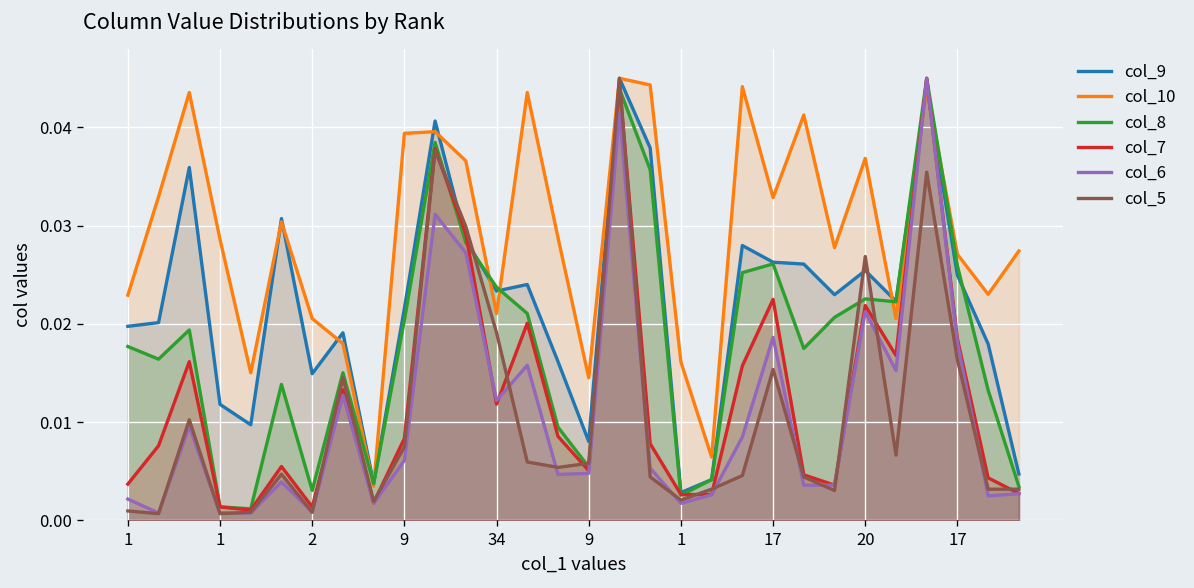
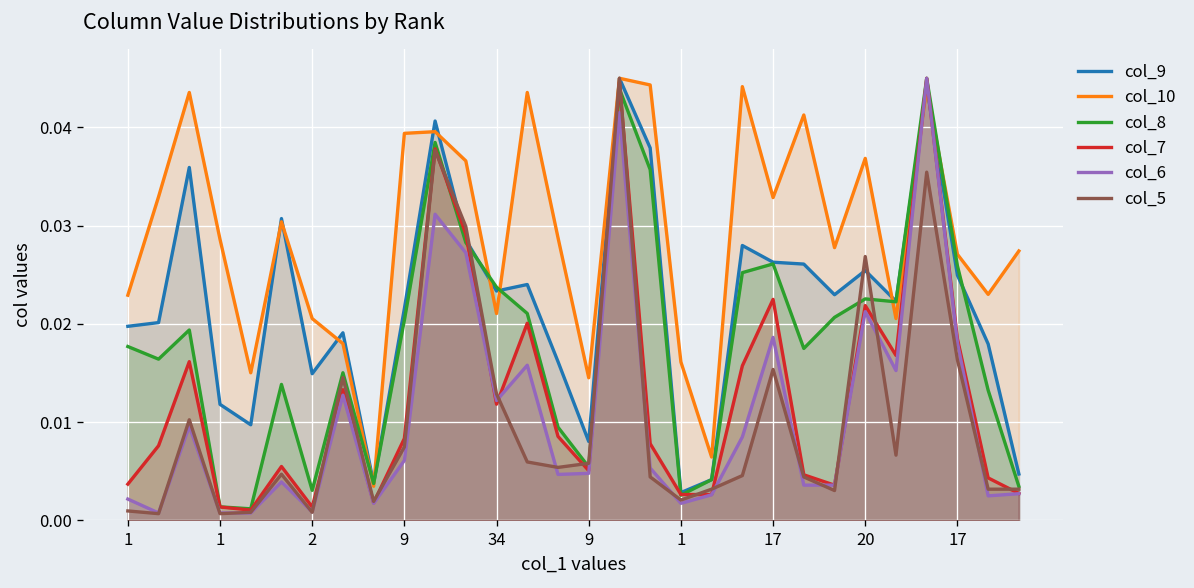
col_5, 34: 0.019 -> 0.013
